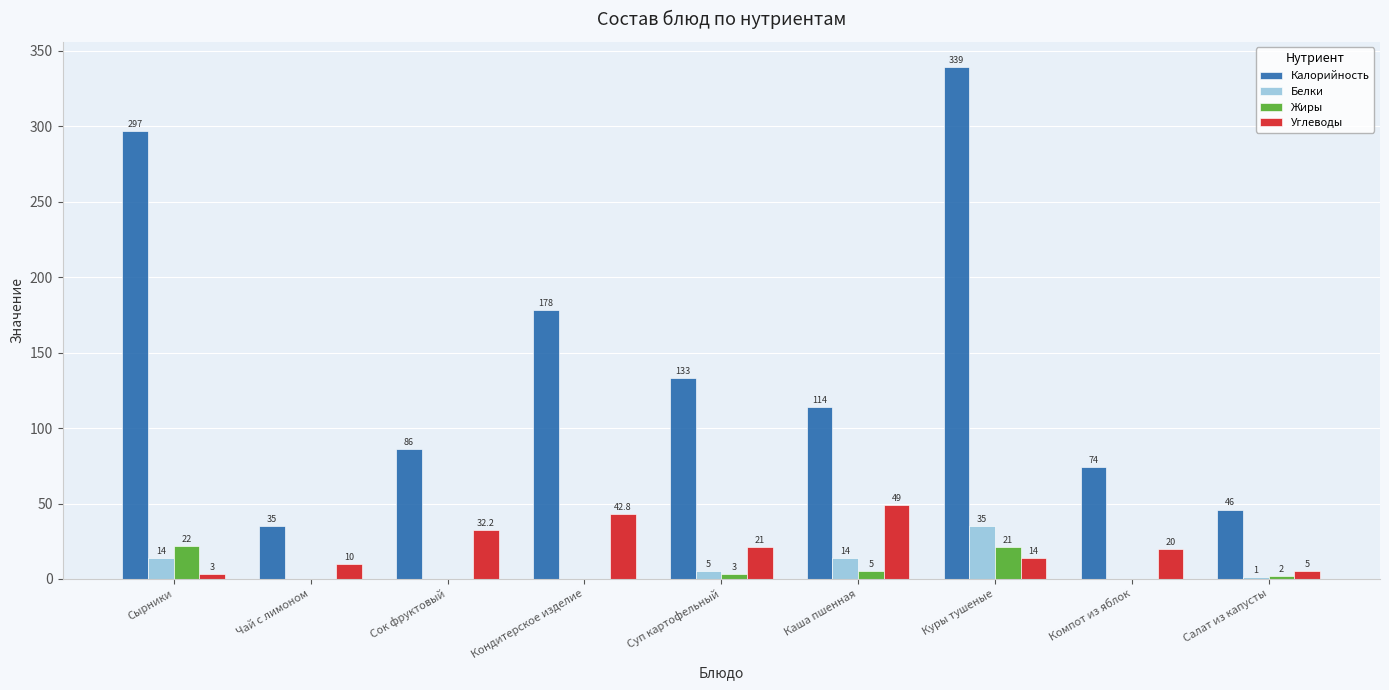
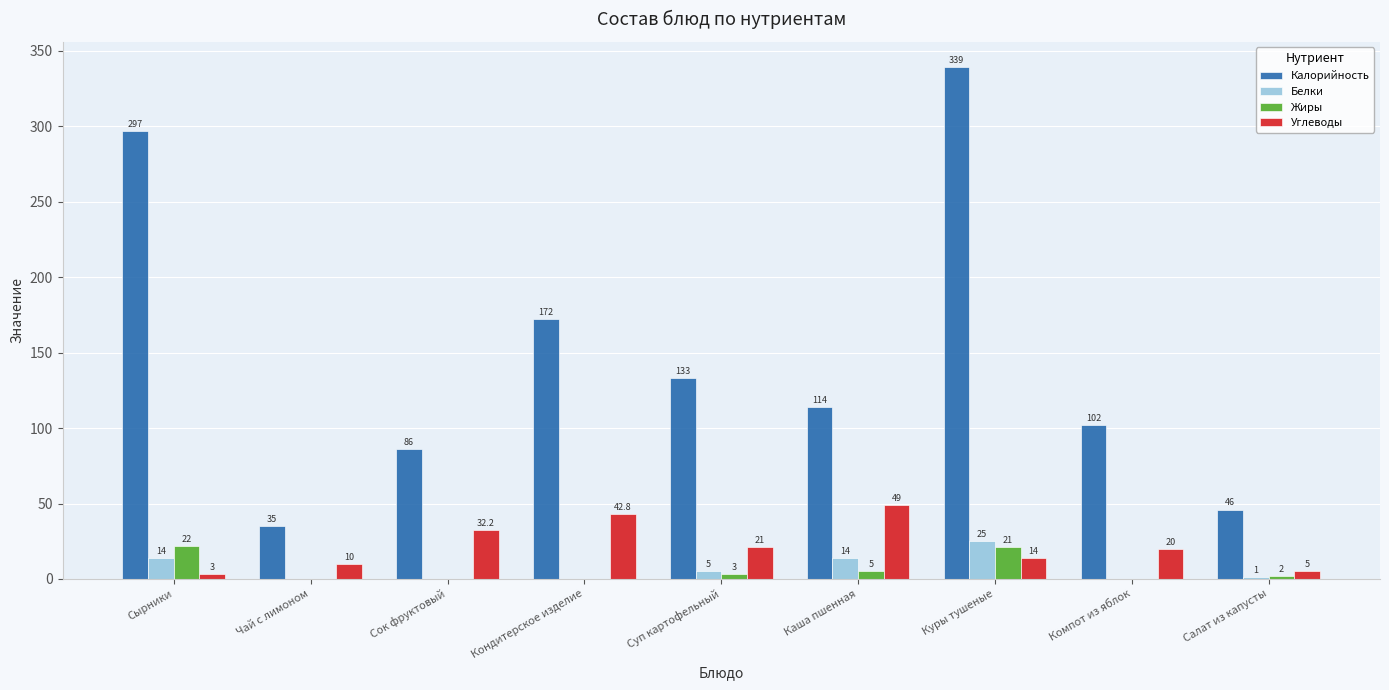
Калорийность, Кондитерское изделие: 178 -> 172
Белки, Куры тушеные: 35 -> 25
Калорийность, Компот из яблок: 74 -> 102
